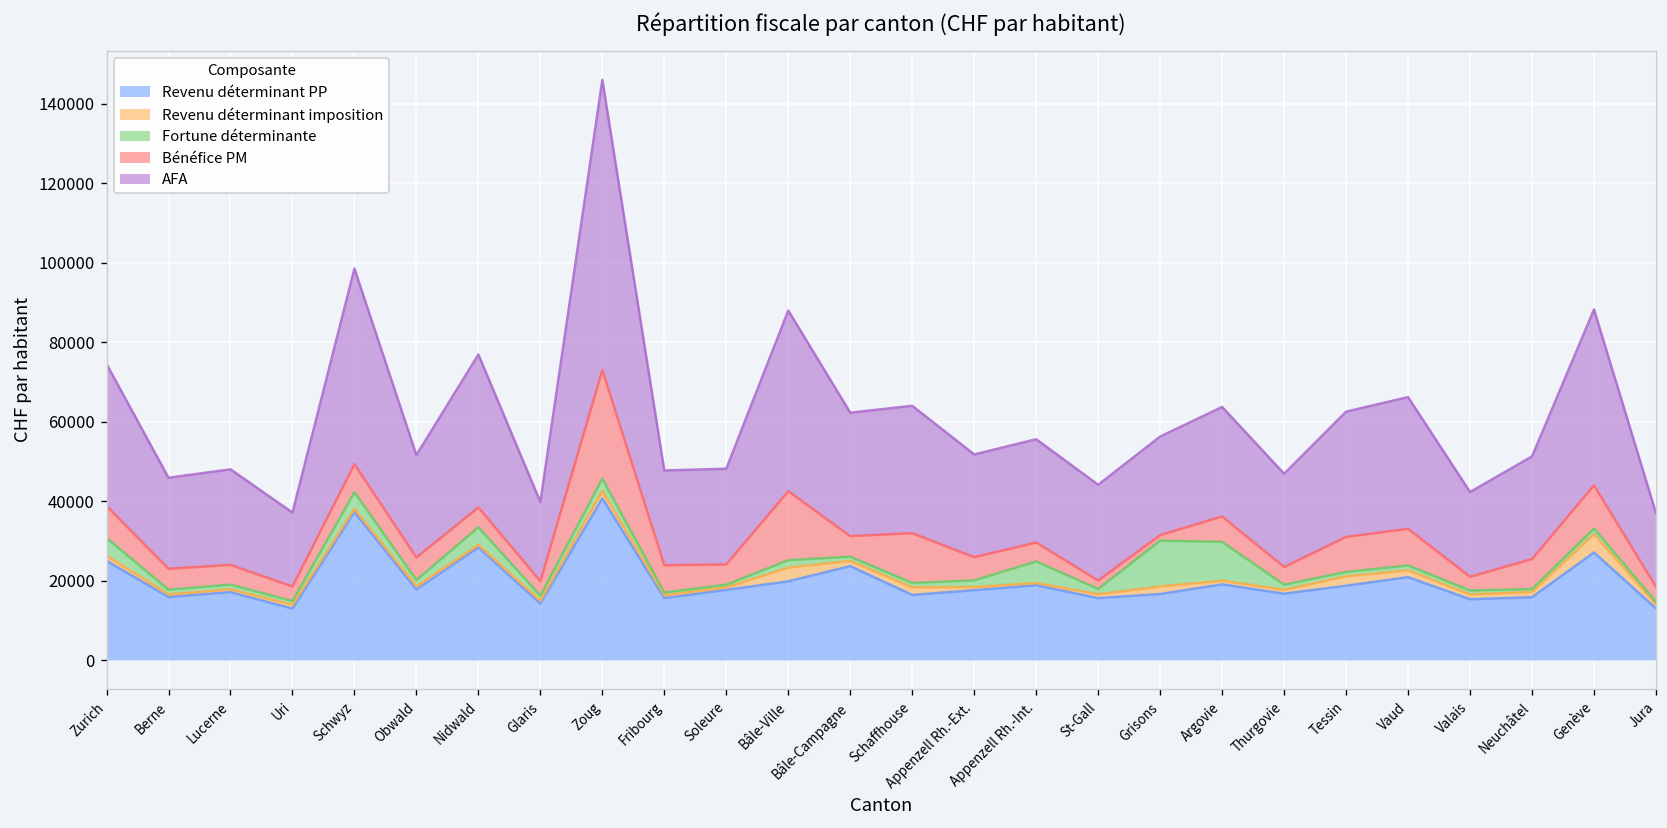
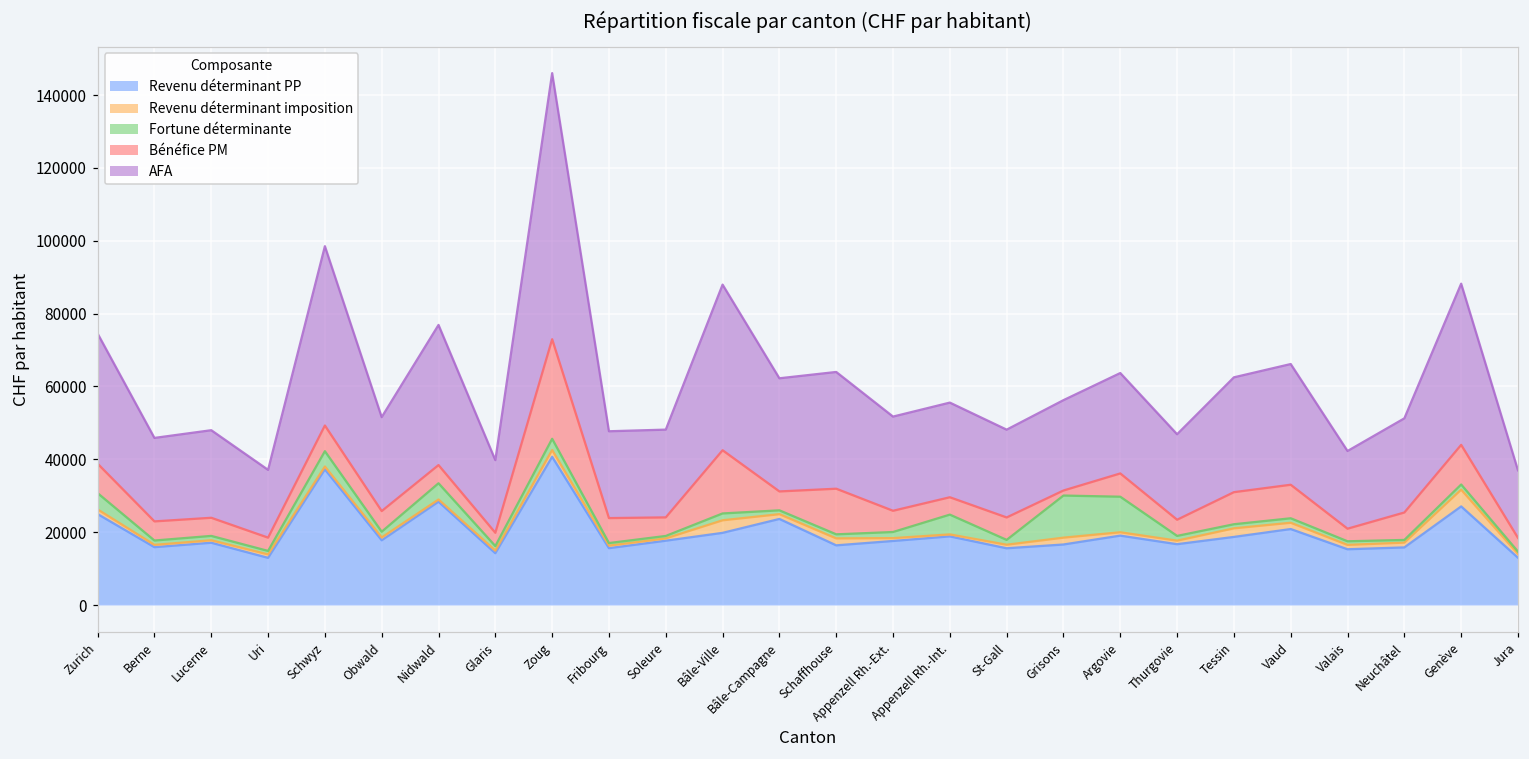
Bénéfice PM, St-Gall: 2000 -> 6000
